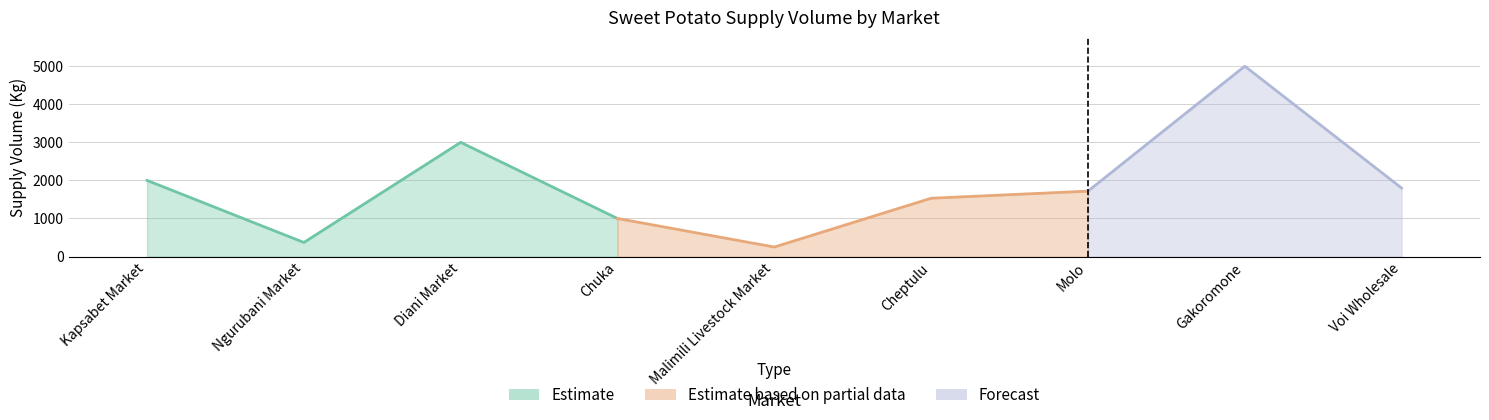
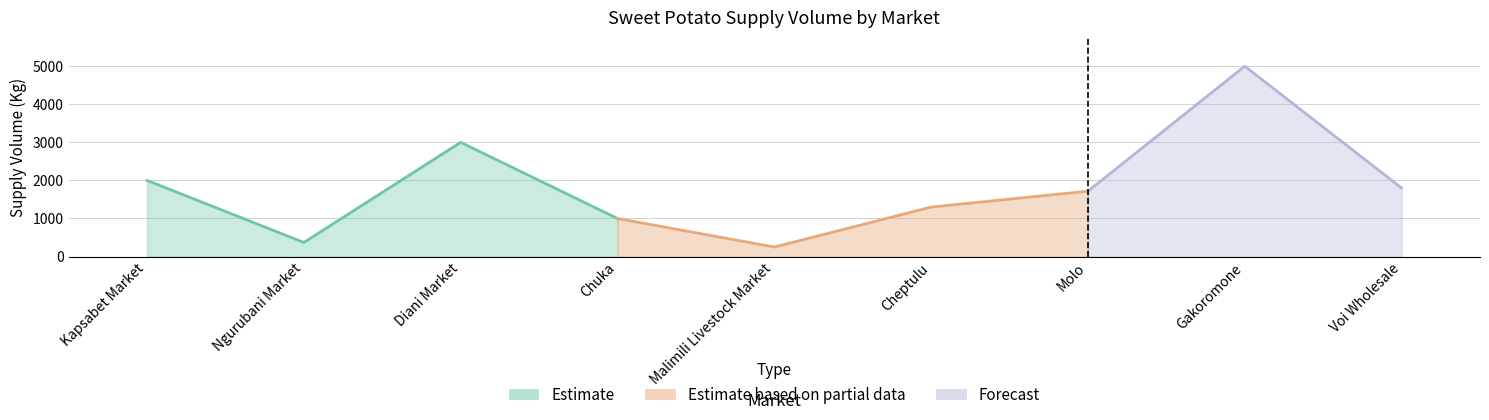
Estimate based on partial data, Cheptulu: 1500 -> 1300
